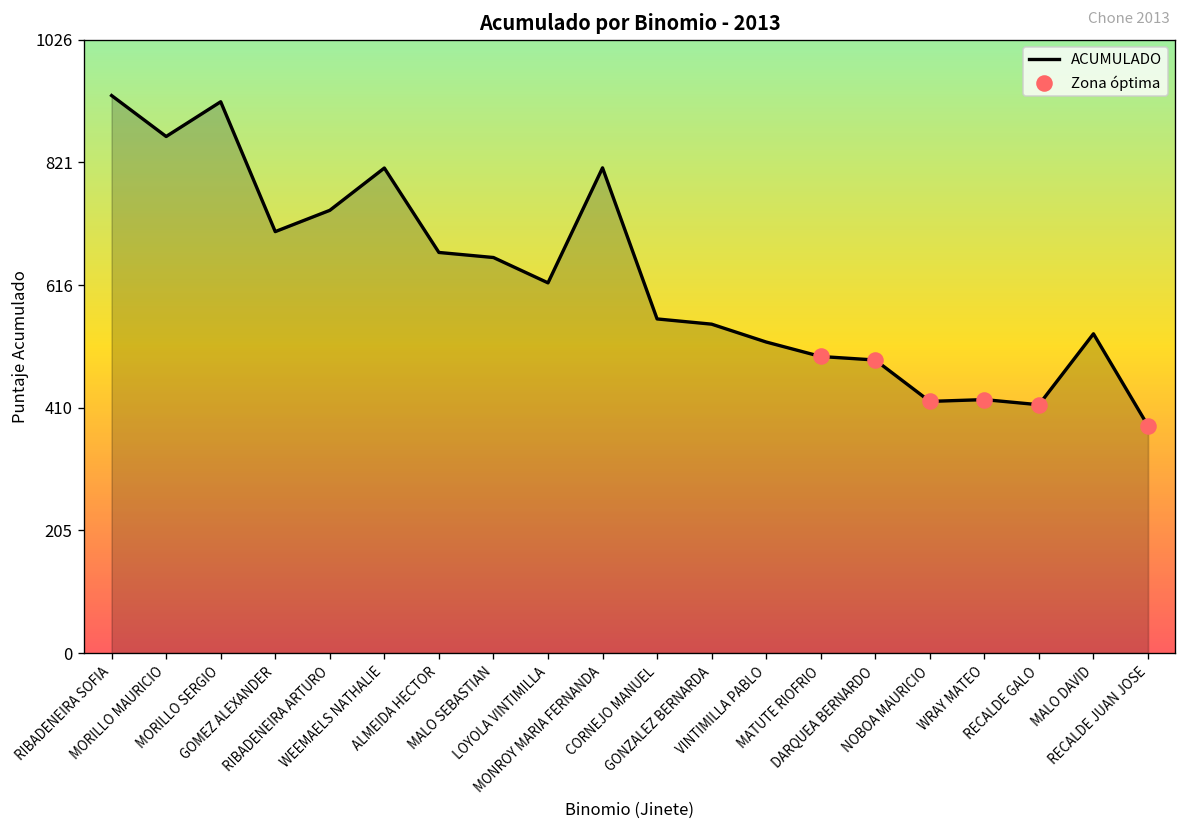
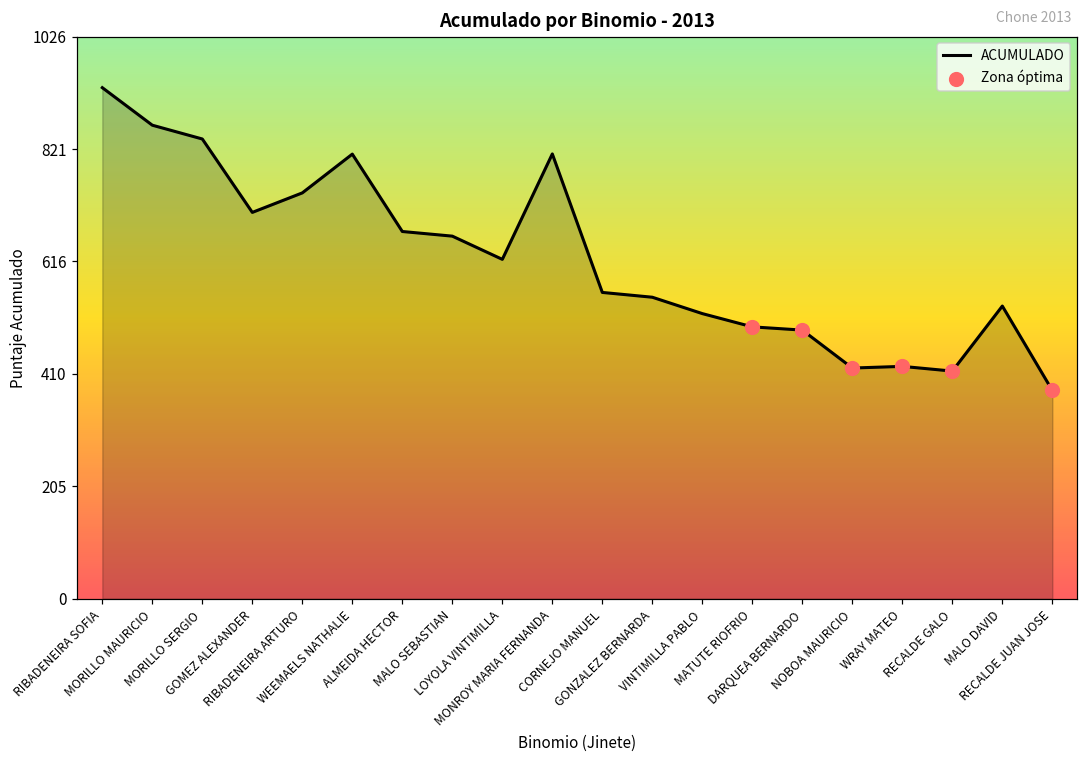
ACUMULADO, MORILLO SERGIO: 920 -> 840
